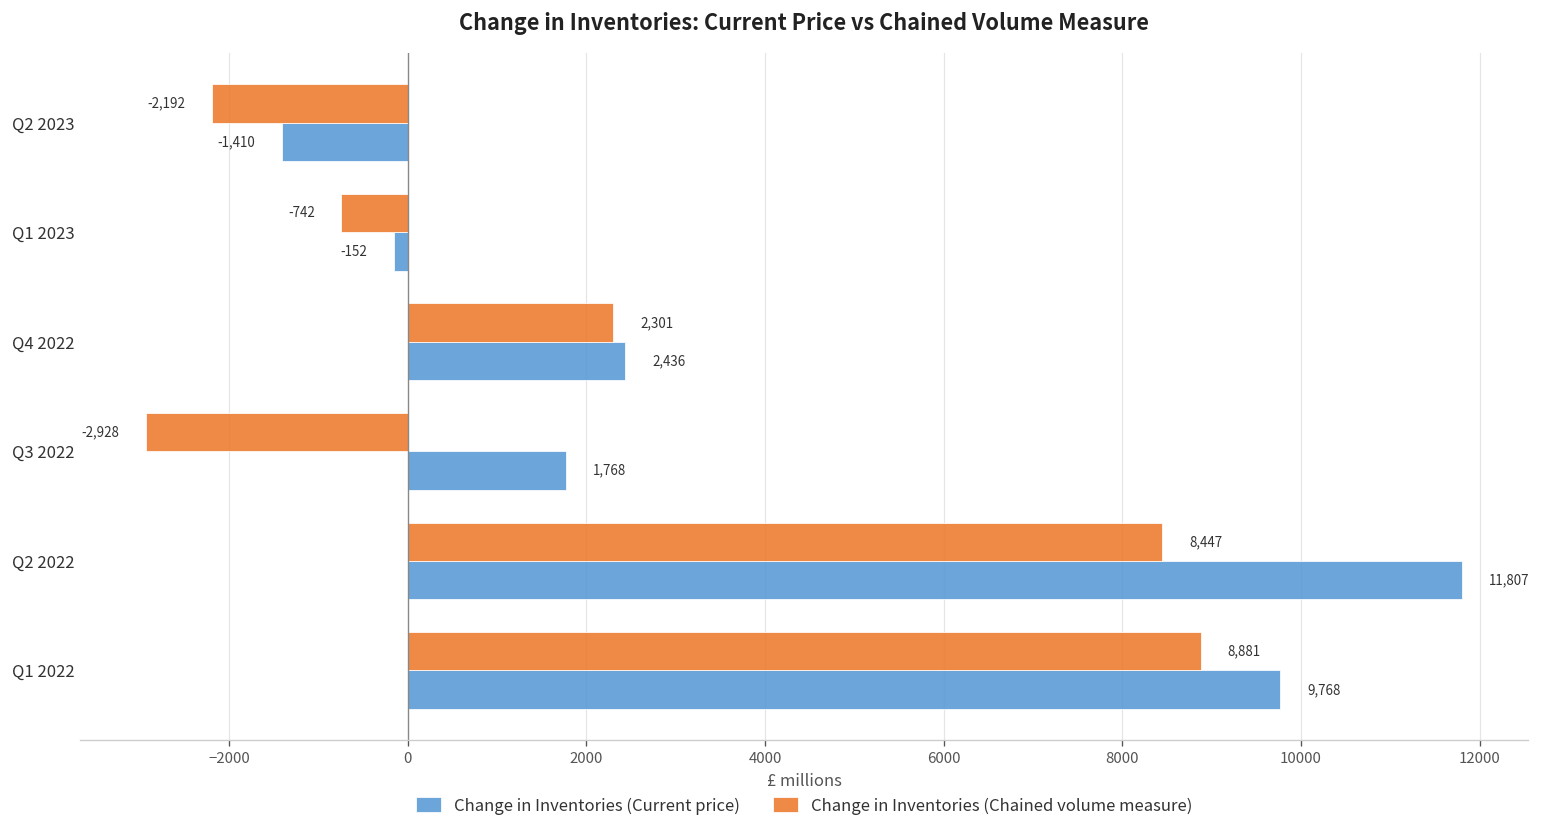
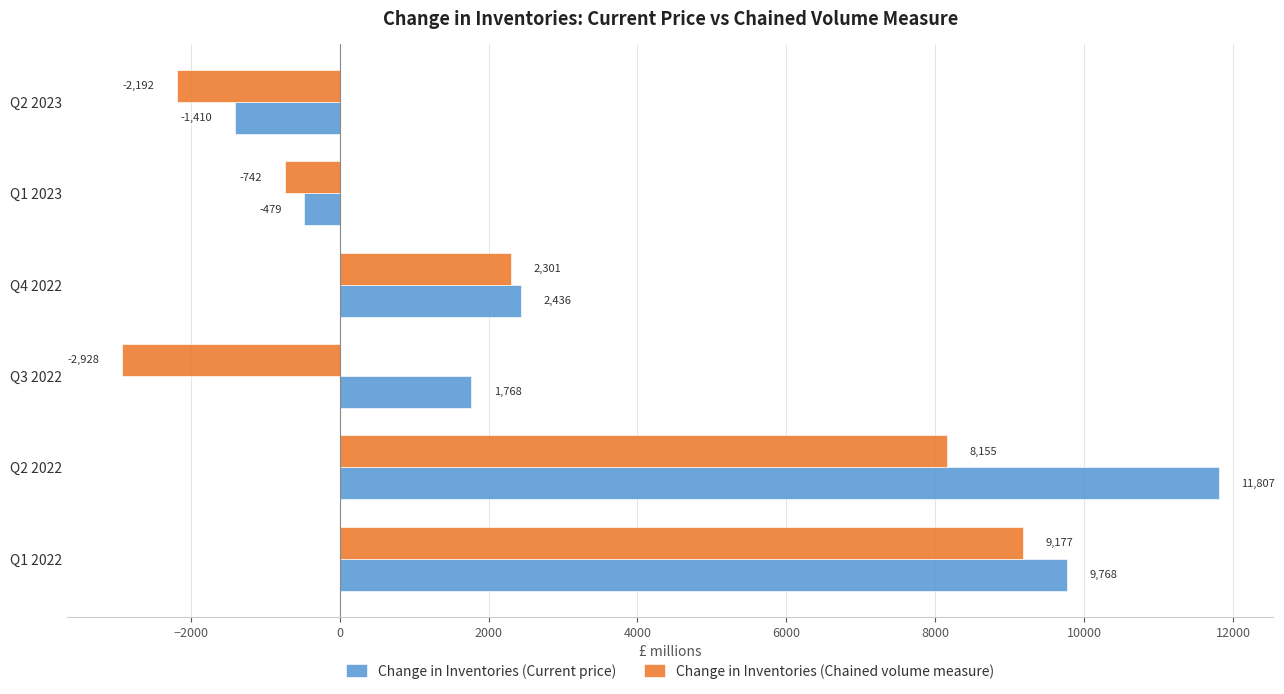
Change in Inventories (Current price), Q1 2023: -152 -> -479
Change in Inventories (Chained volume measure), Q2 2022: 8,447 -> 8,155
Change in Inventories (Chained volume measure), Q1 2022: 8,881 -> 9,177
